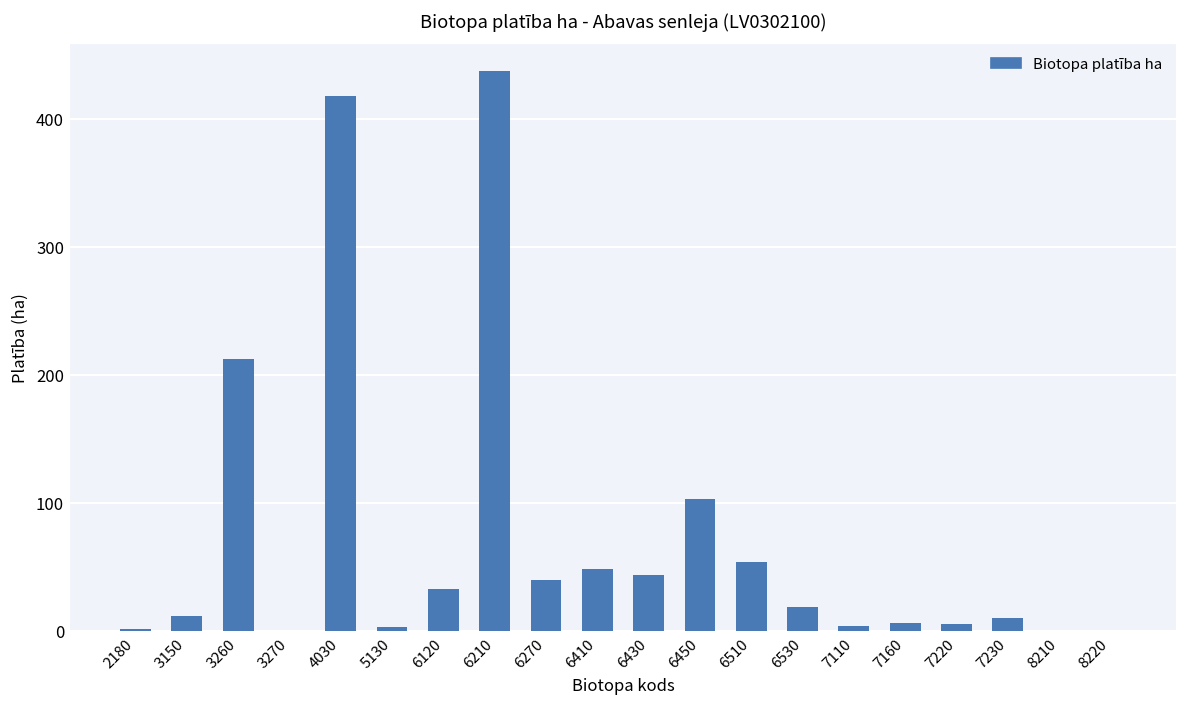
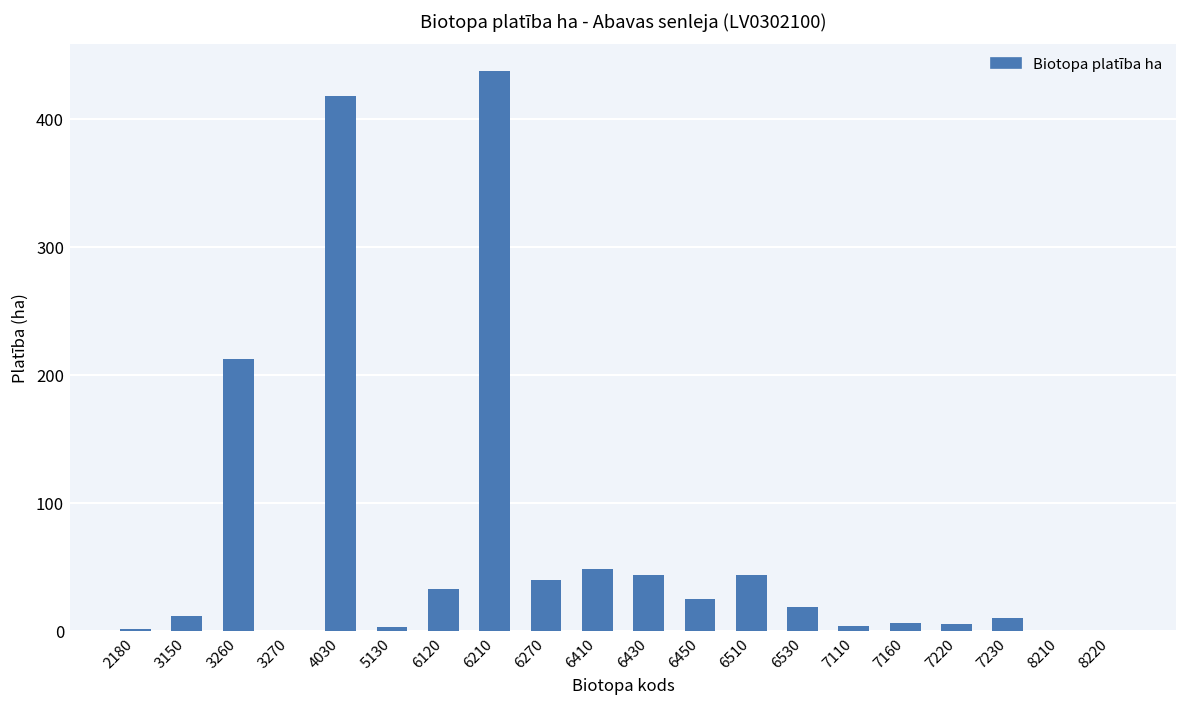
6450: 103 -> 25
6510: 54 -> 44
